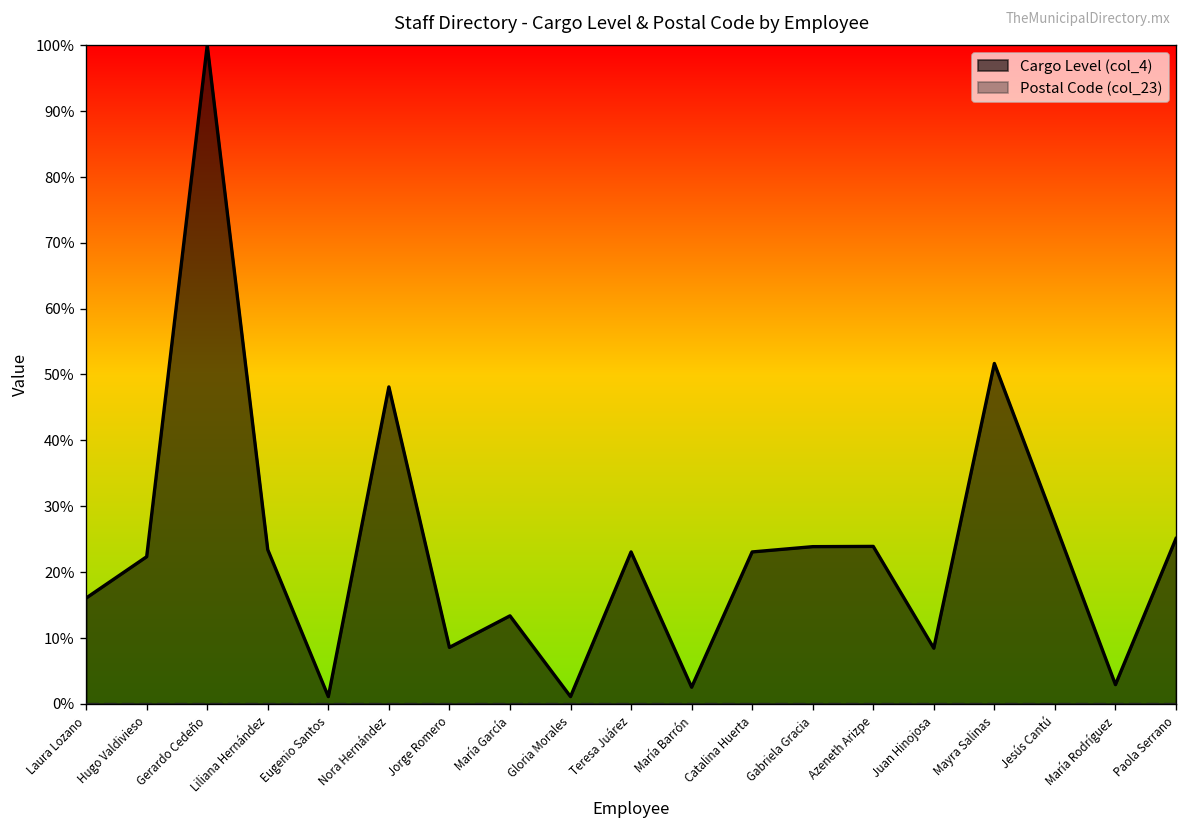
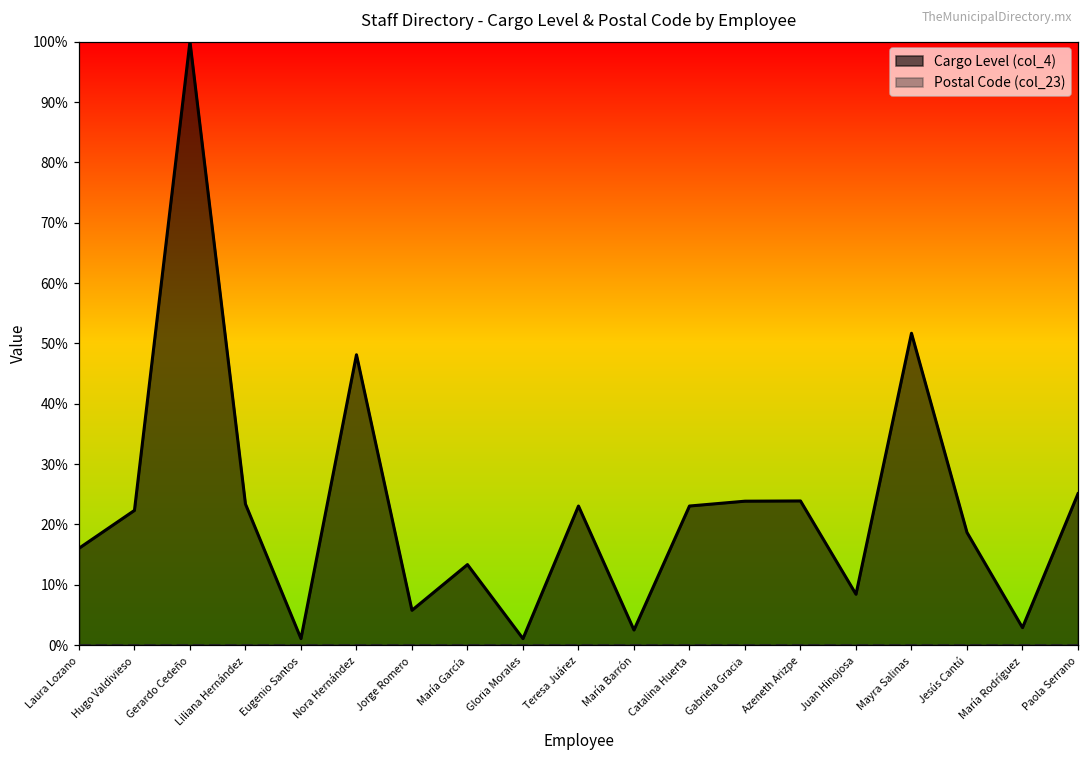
Cargo Level (col_4), Jorge Romero: 9% -> 6%
Cargo Level (col_4), Jesús Cantú: 27% -> 19%
